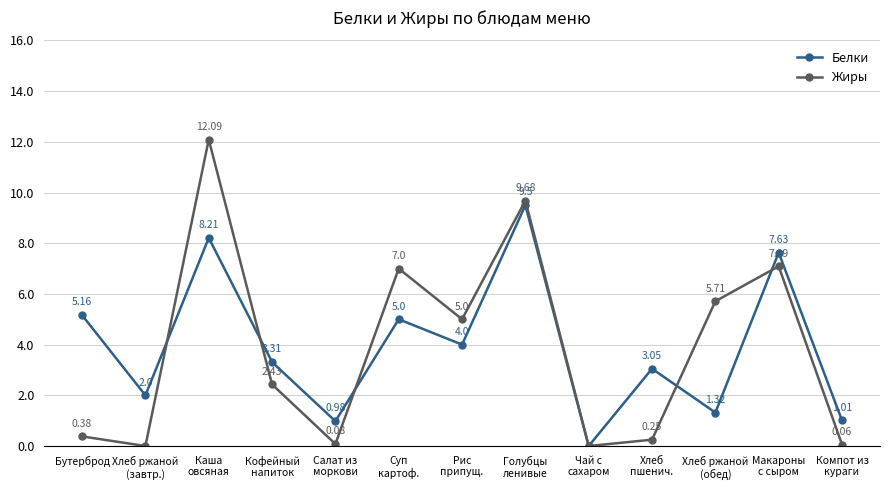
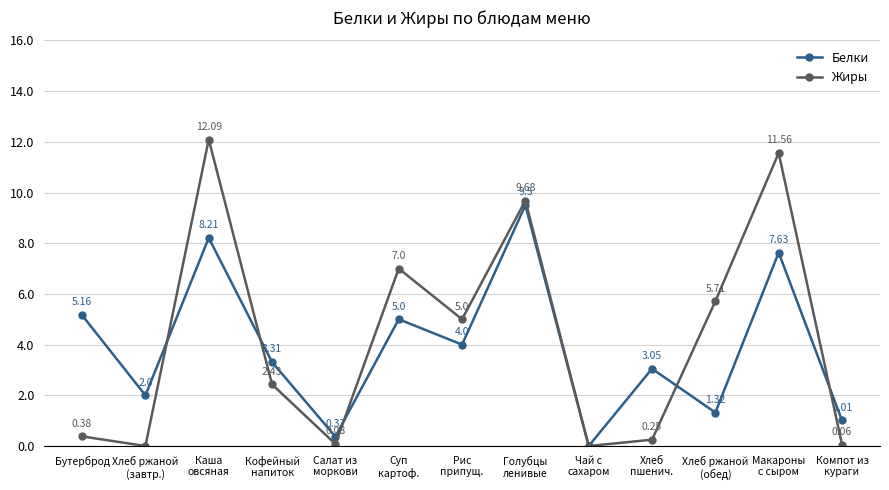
Белки, Салат из моркови: 0.98 -> 0.37
Жиры, Макароны с сыром: 7.09 -> 11.56
